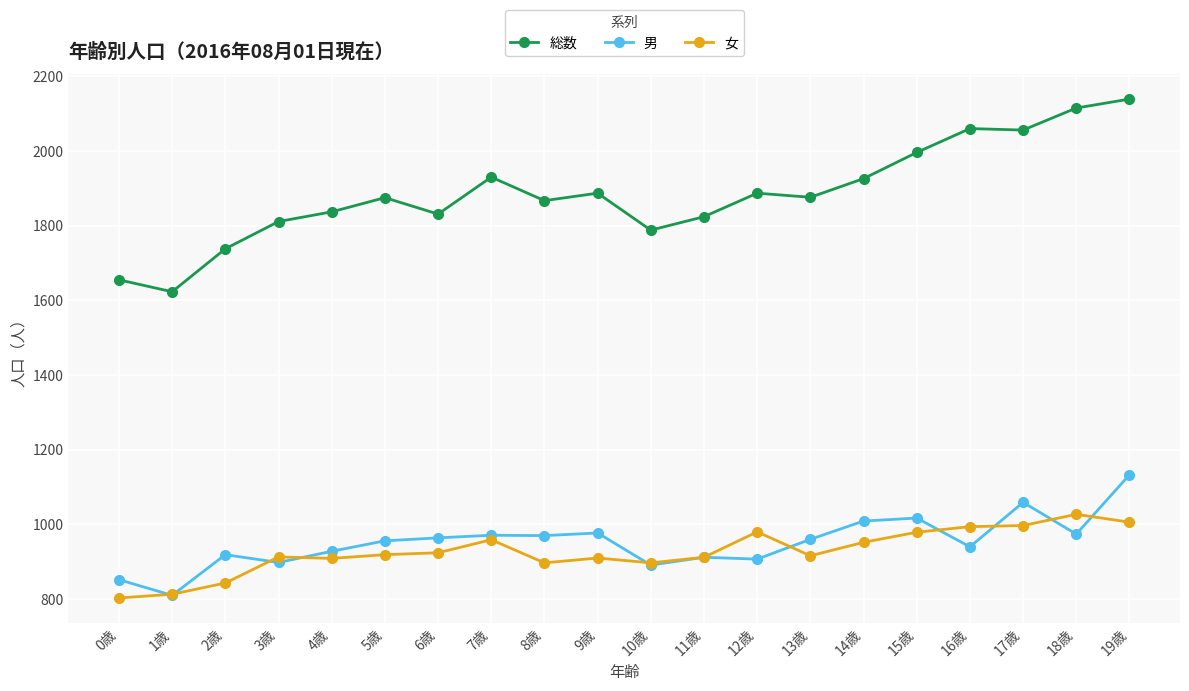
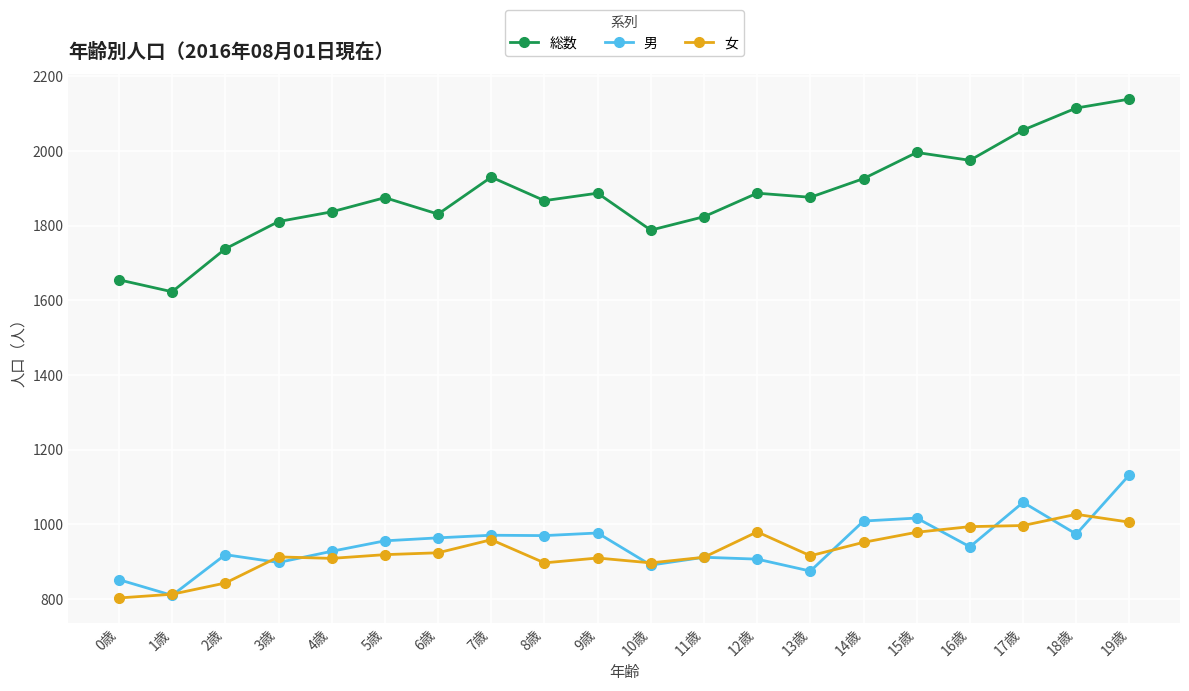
男, 13歳: 960 -> 880
総数, 16歳: 2060 -> 1980
